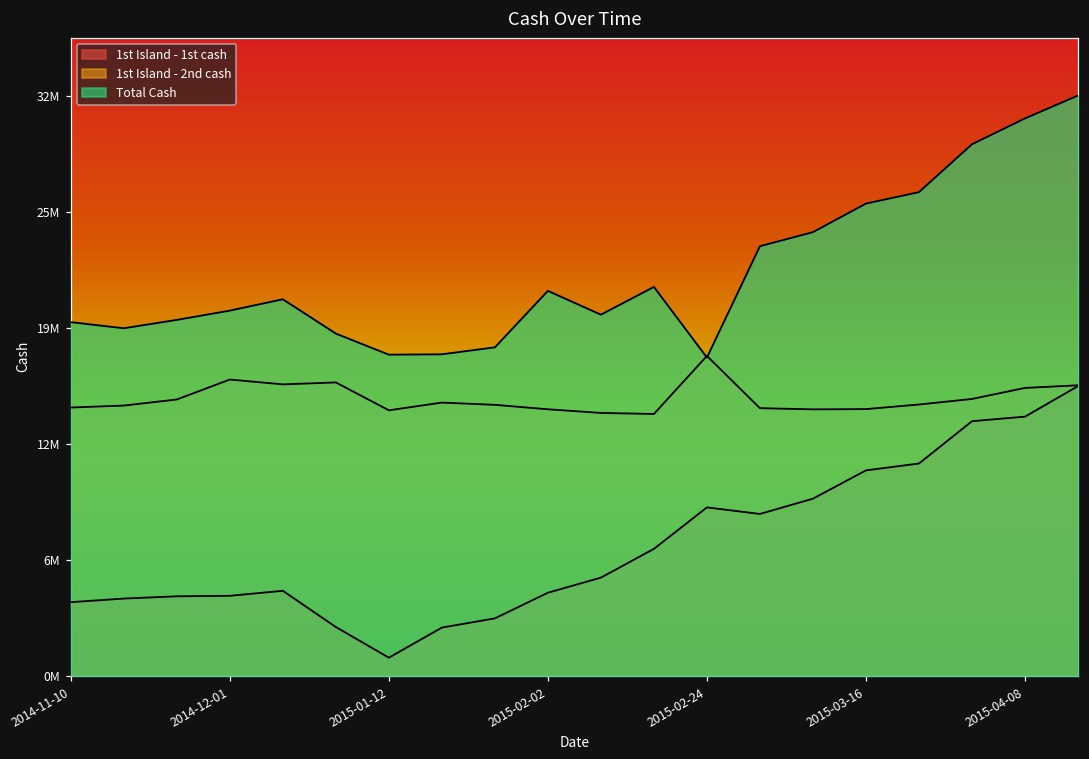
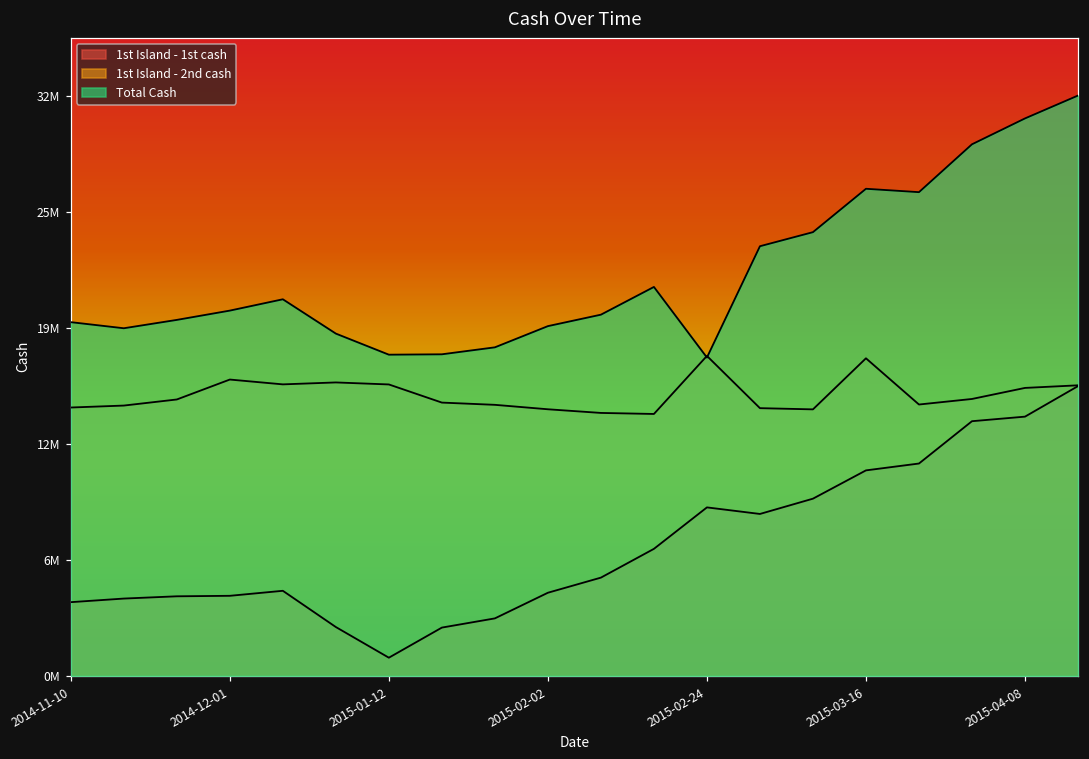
1st Island - 2nd cash, 2015-01-12: 14700000 -> 16100000
Total Cash, 2015-02-02: 21300000 -> 19300000
1st Island - 2nd cash, 2015-03-16: 14700000 -> 17500000
Total Cash, 2015-03-16: 26100000 -> 26900000
